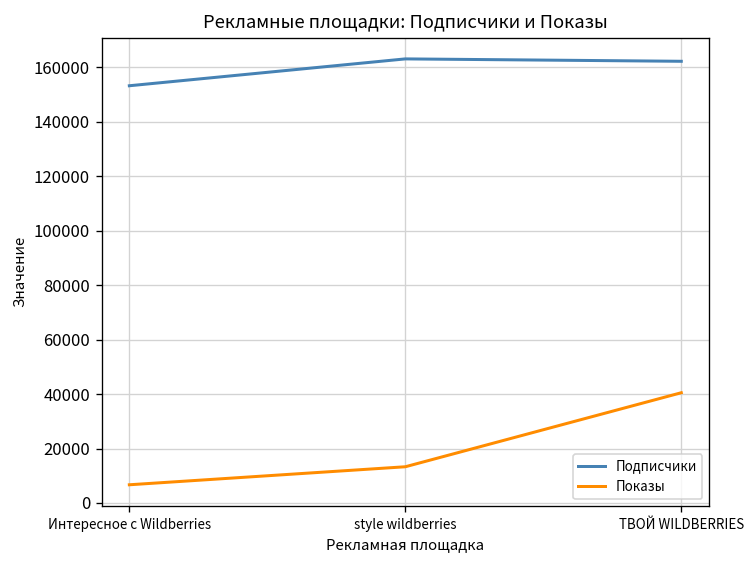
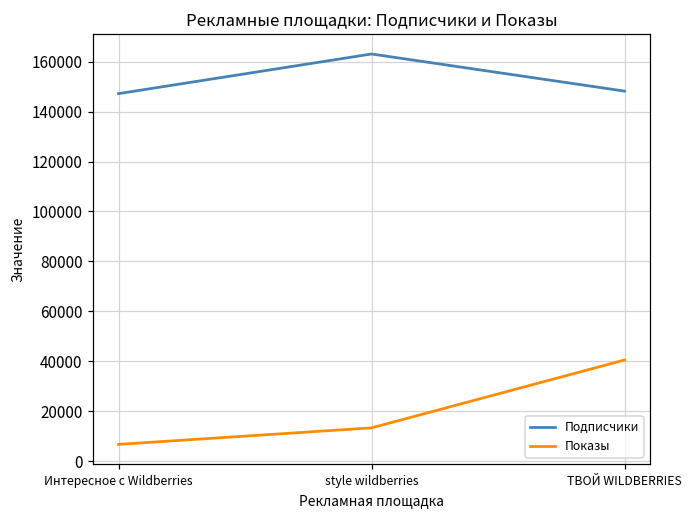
Подписчики, Интересное с Wildberries: 153000 -> 147000
Подписчики, ТВОЙ WILDBERRIES: 162000 -> 148000
